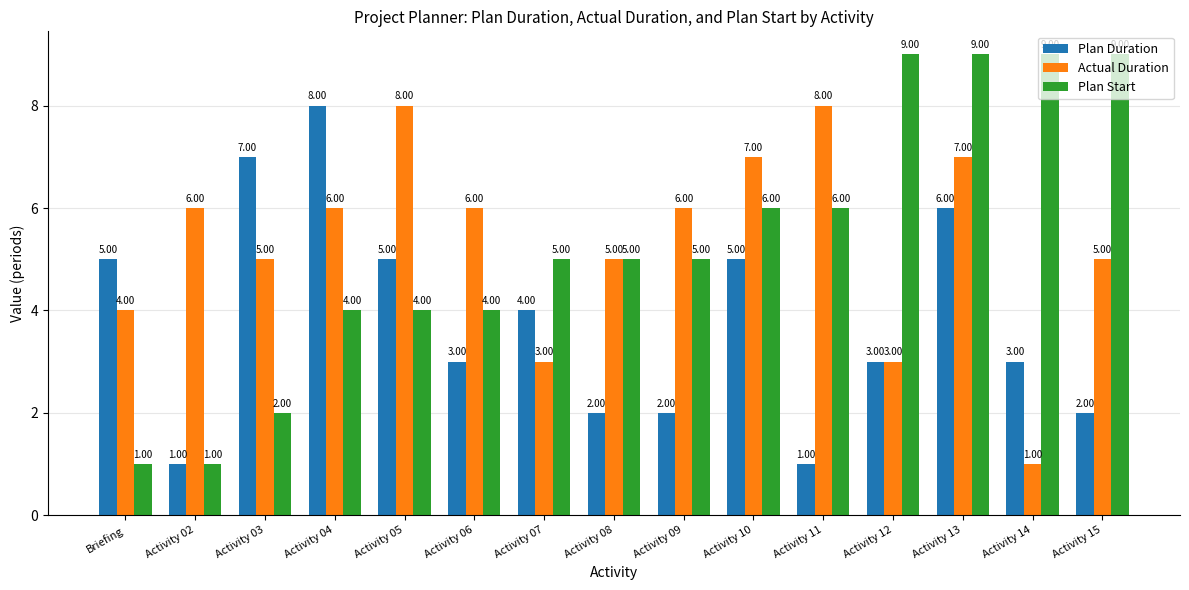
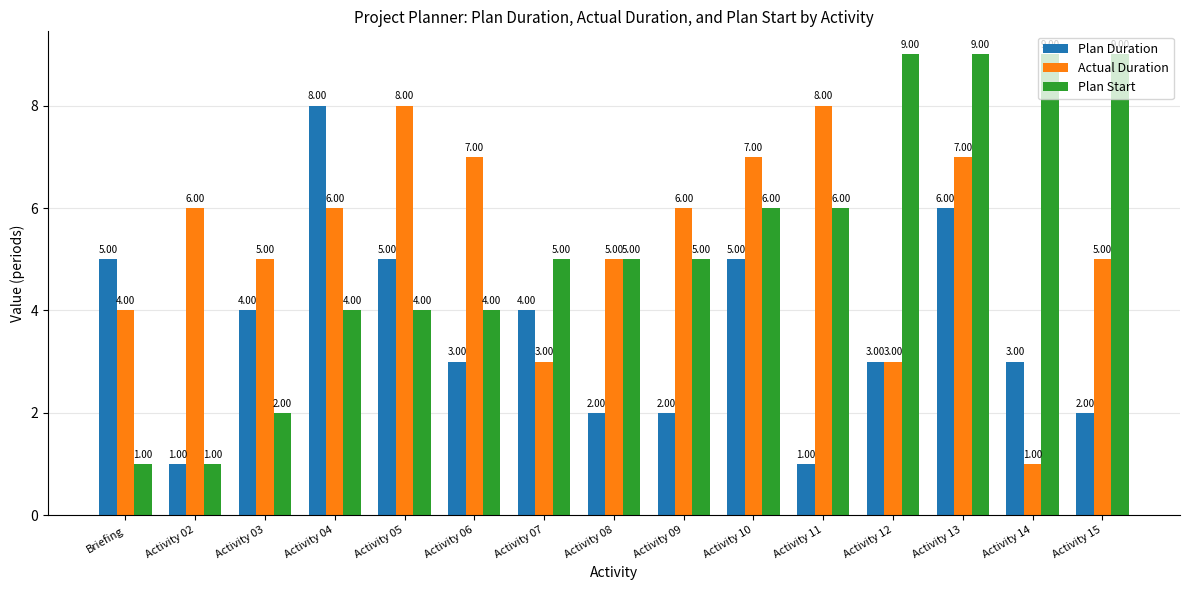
Plan Duration, Activity 03: 7.00 -> 4.00
Actual Duration, Activity 06: 6.00 -> 7.00
